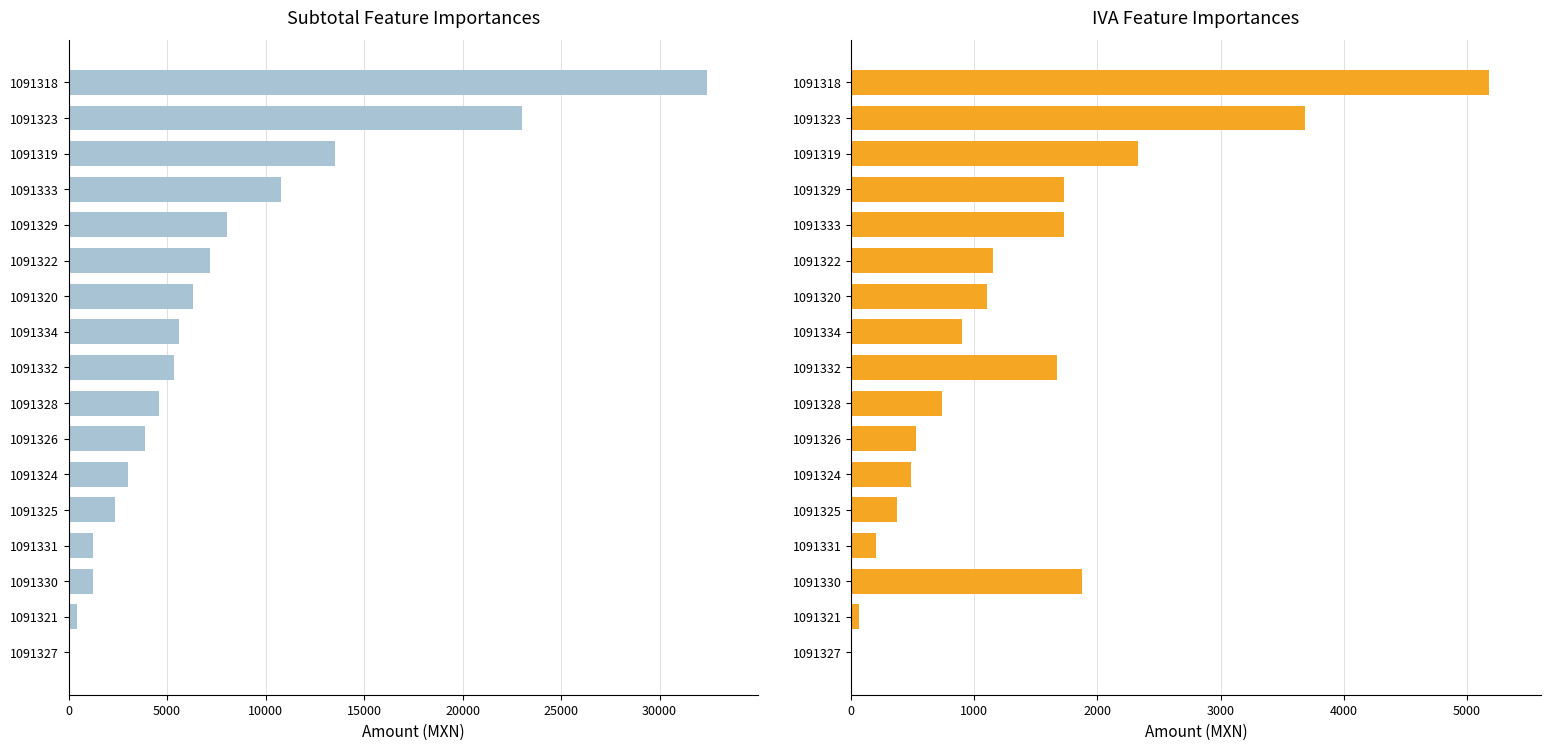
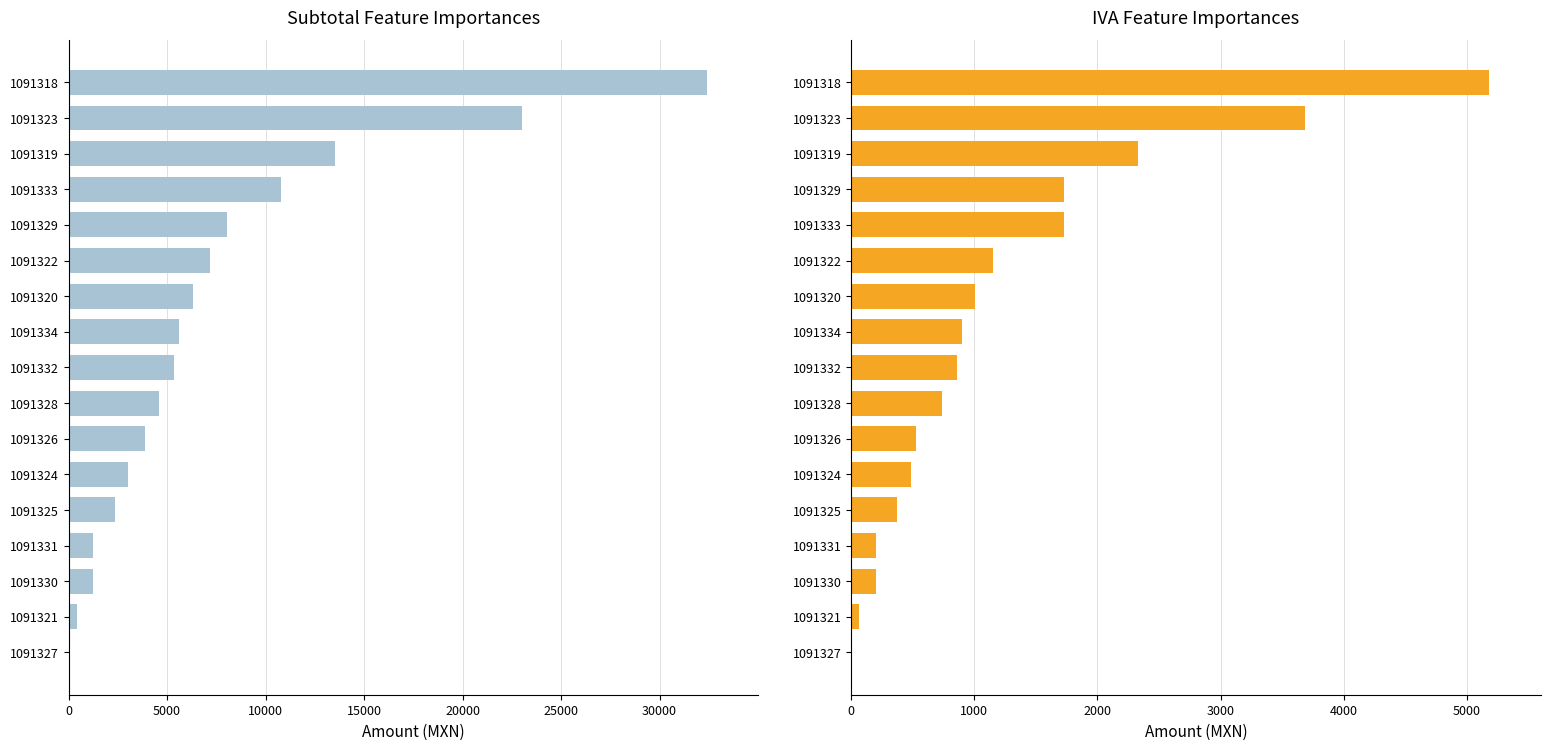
IVA Feature Importances, 1091320: 1110 -> 1010
IVA Feature Importances, 1091332: 1670 -> 860
IVA Feature Importances, 1091330: 1870 -> 200
